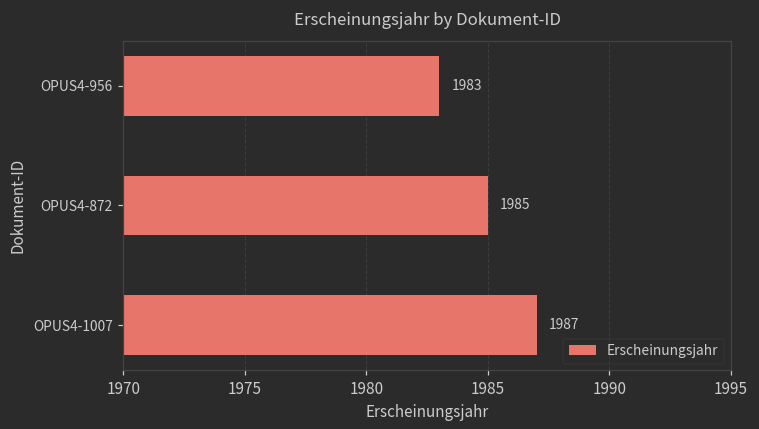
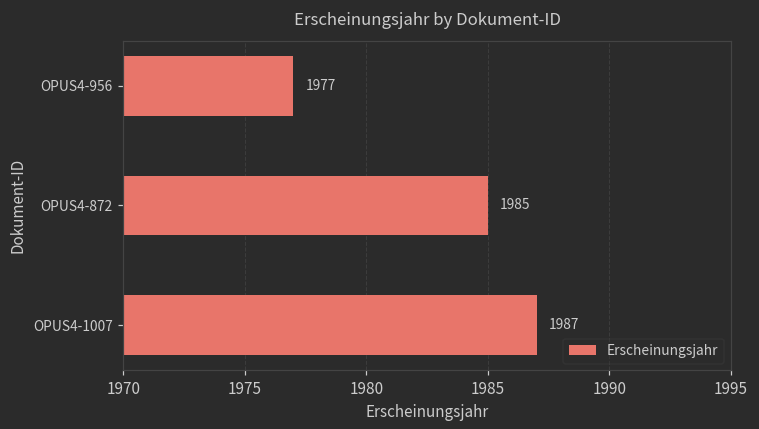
OPUS4-956: 1983 -> 1977
